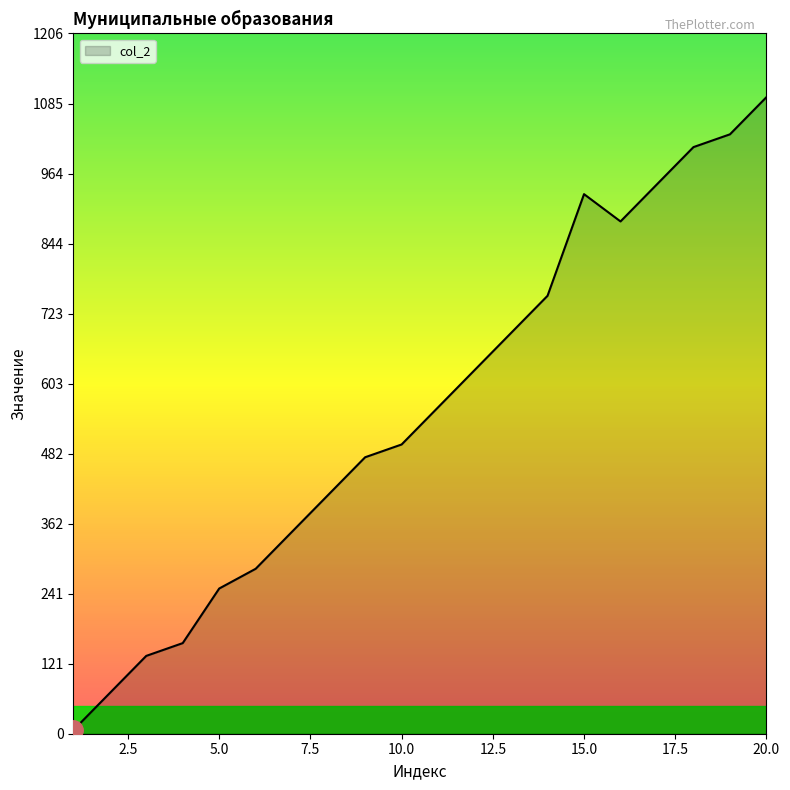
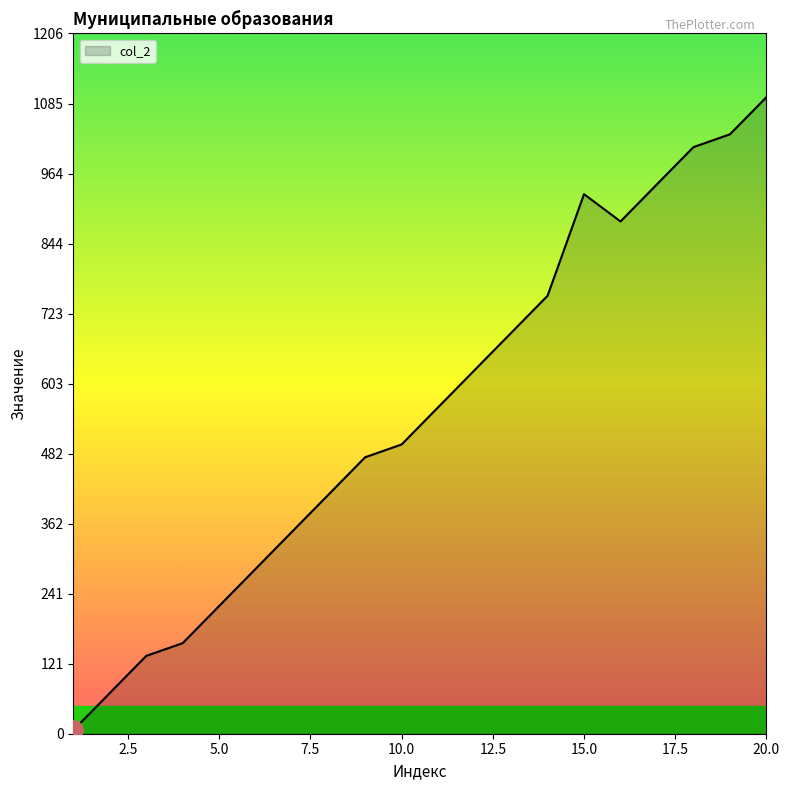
col_2, 5.0: 250 -> 220
